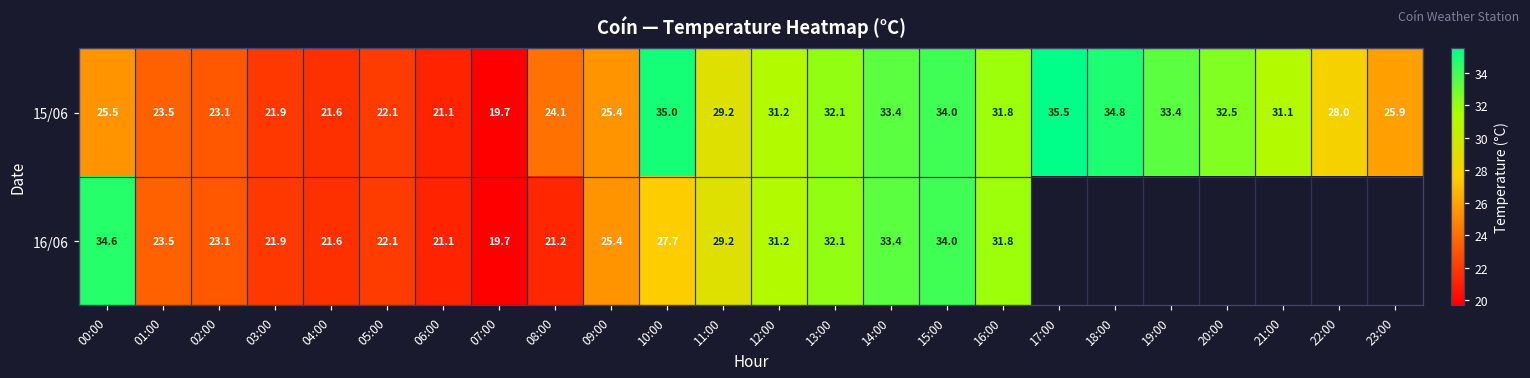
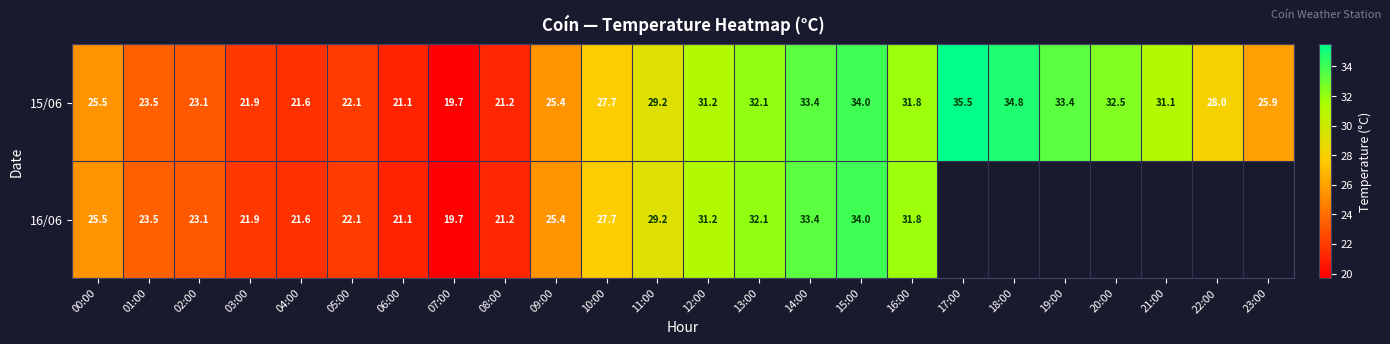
15/06, 08:00: 24.1 -> 21.2
15/06, 10:00: 35.0 -> 27.7
16/06, 00:00: 34.6 -> 25.5
